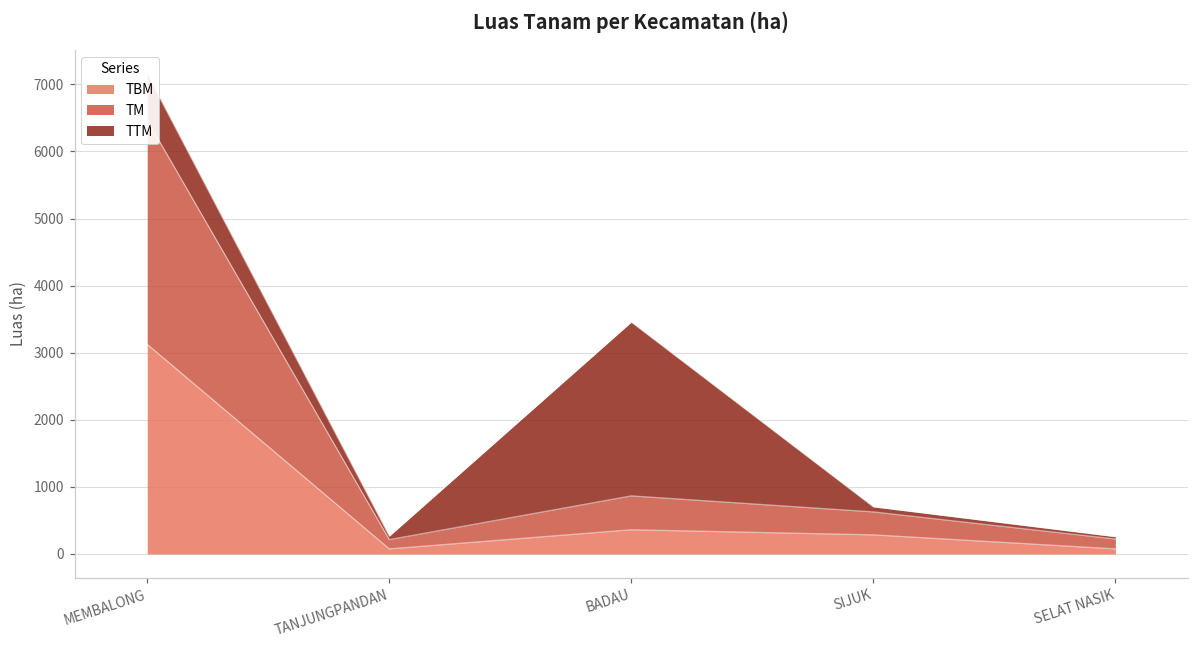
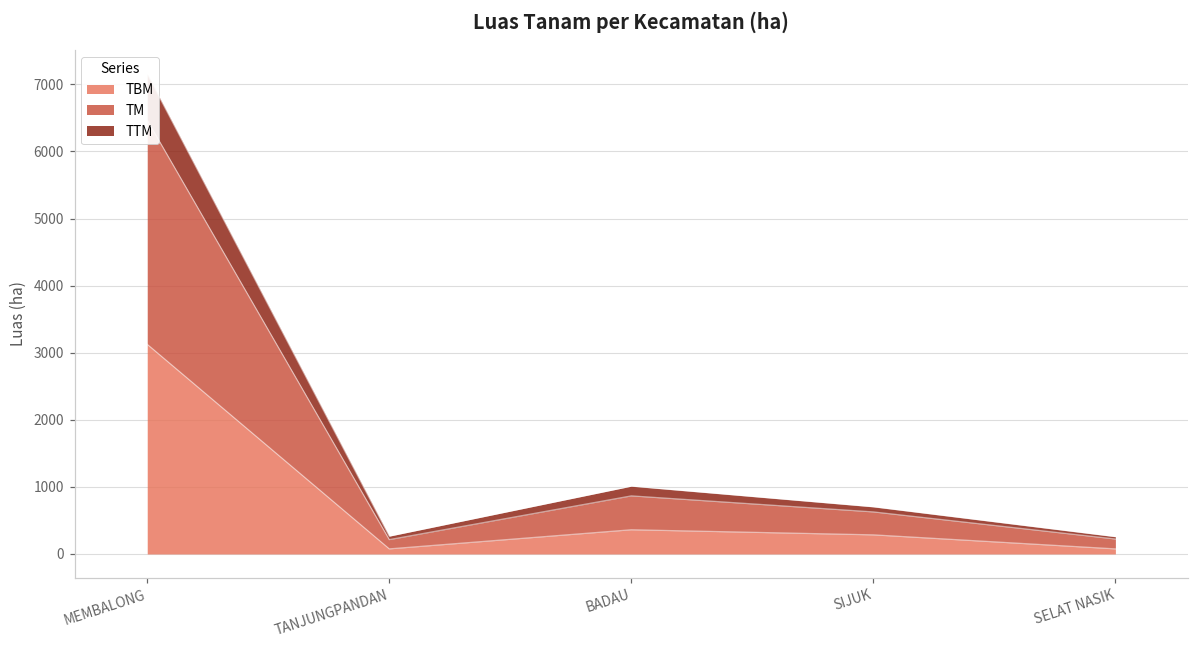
TTM, BADAU: 2600 -> 100
